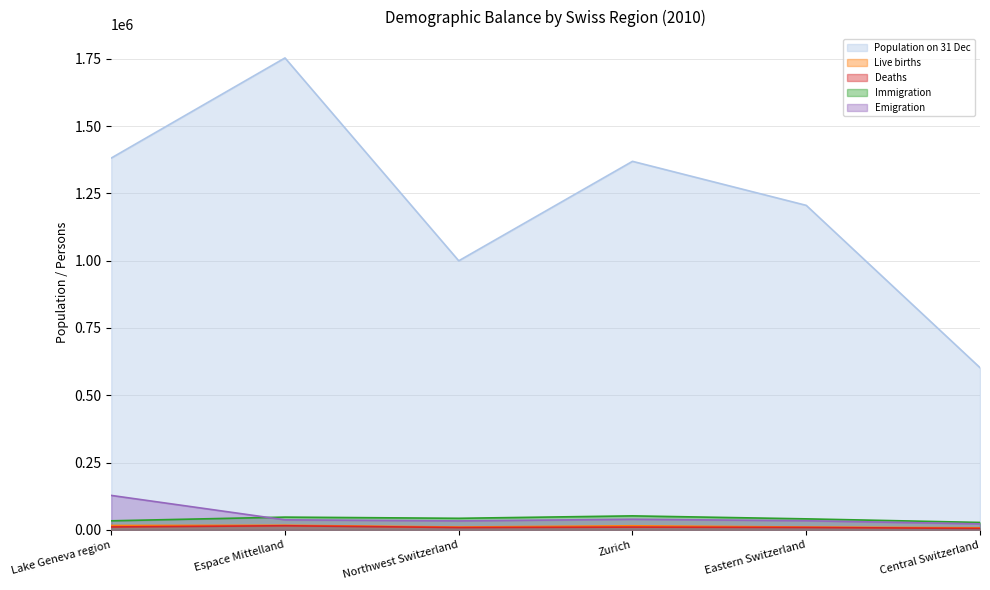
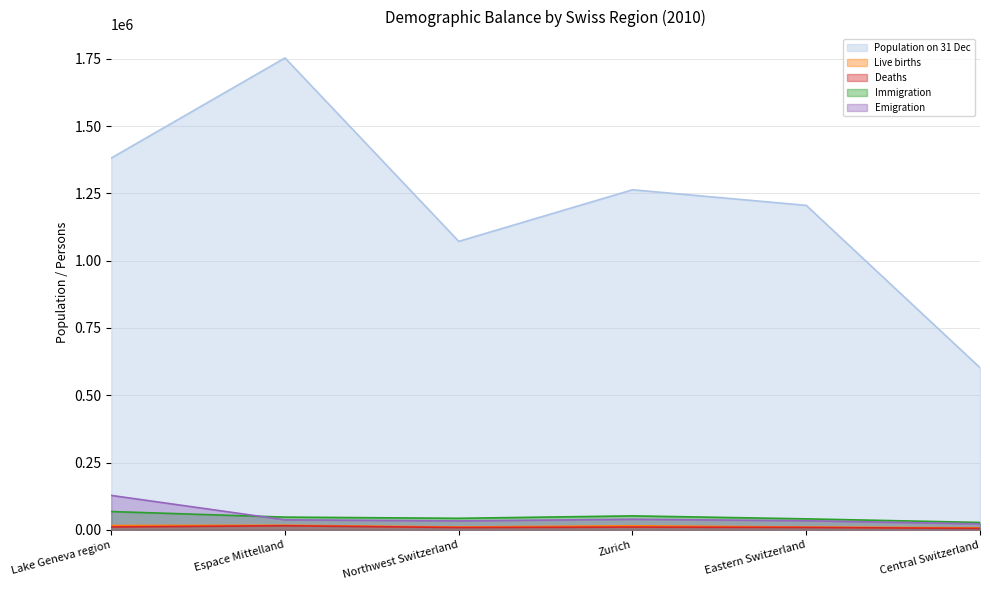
Immigration, Lake Geneva region: 30000 -> 70000
Population on 31 Dec, Northwest Switzerland: 1000000 -> 1070000
Population on 31 Dec, Zurich: 1370000 -> 1260000
